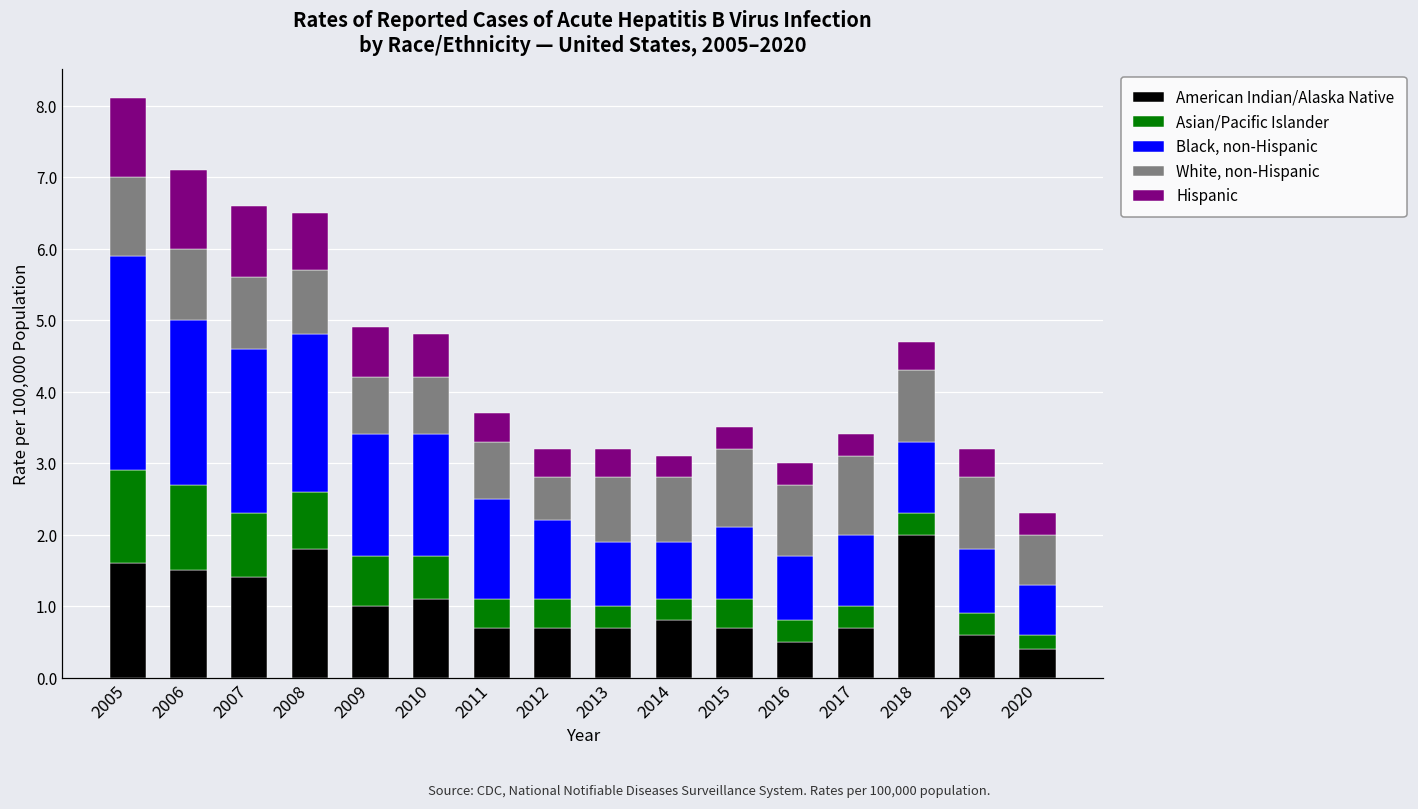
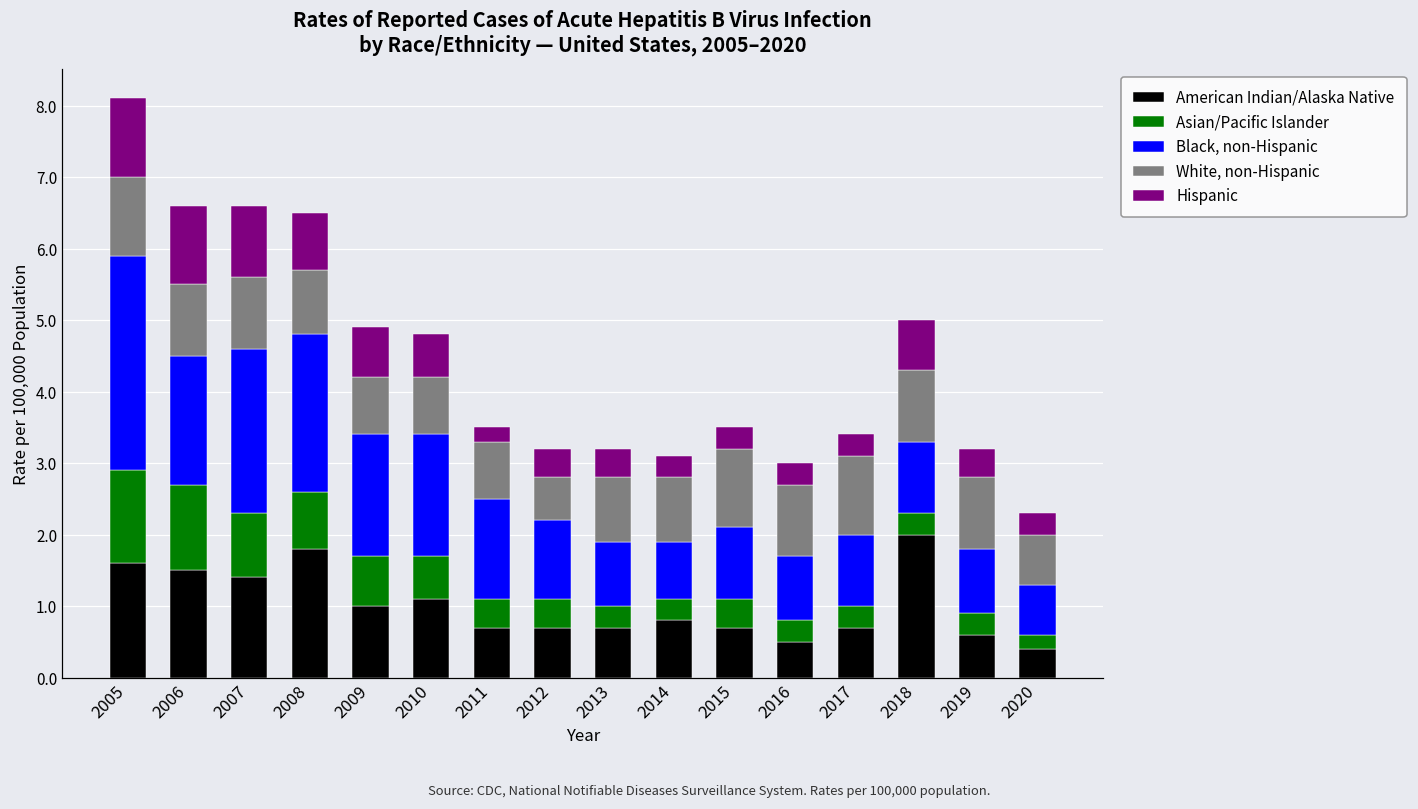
Black, non-Hispanic, 2006: 2.3 -> 1.8
Hispanic, 2011: 0.4 -> 0.2
Hispanic, 2018: 0.4 -> 0.7
